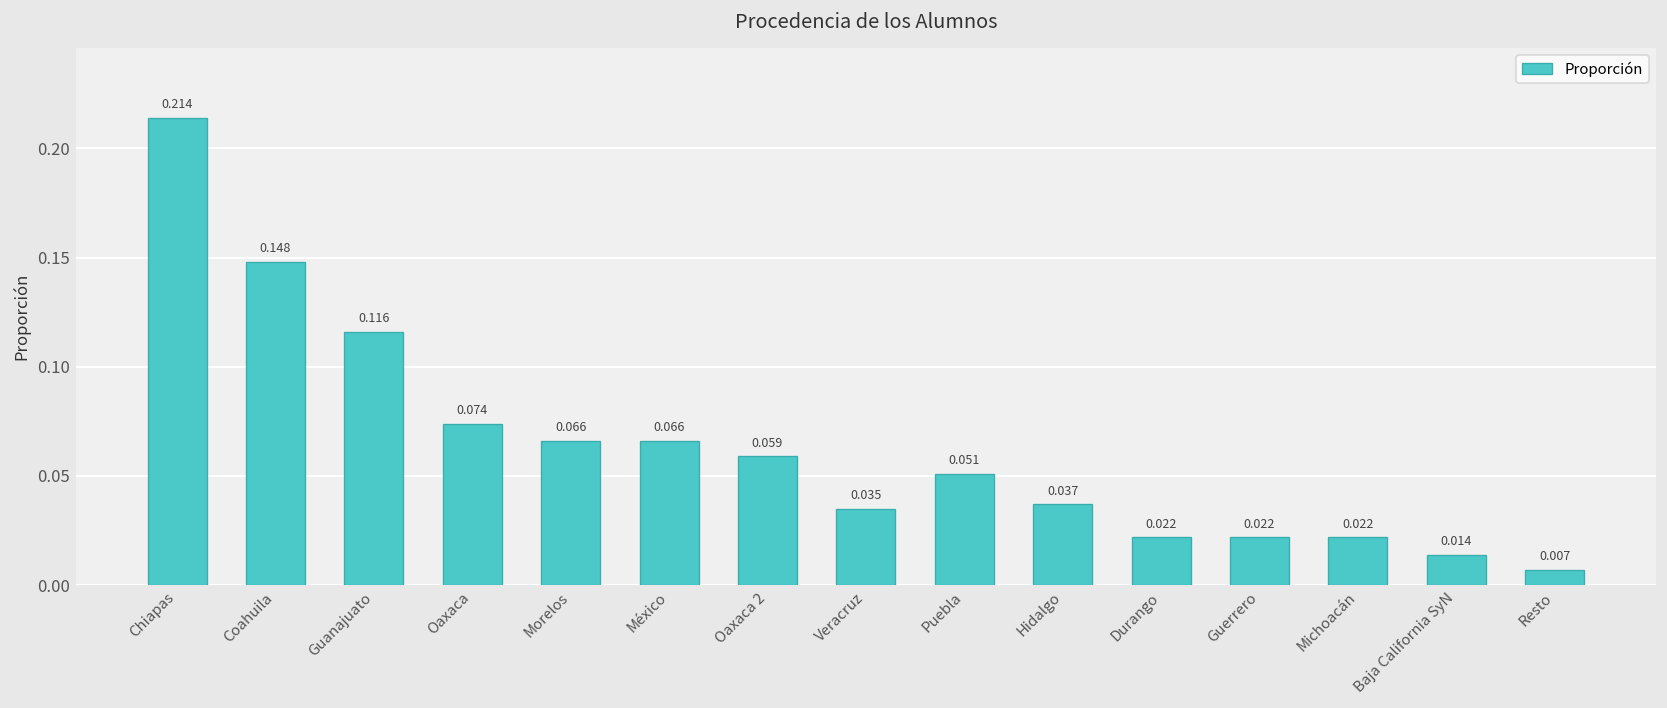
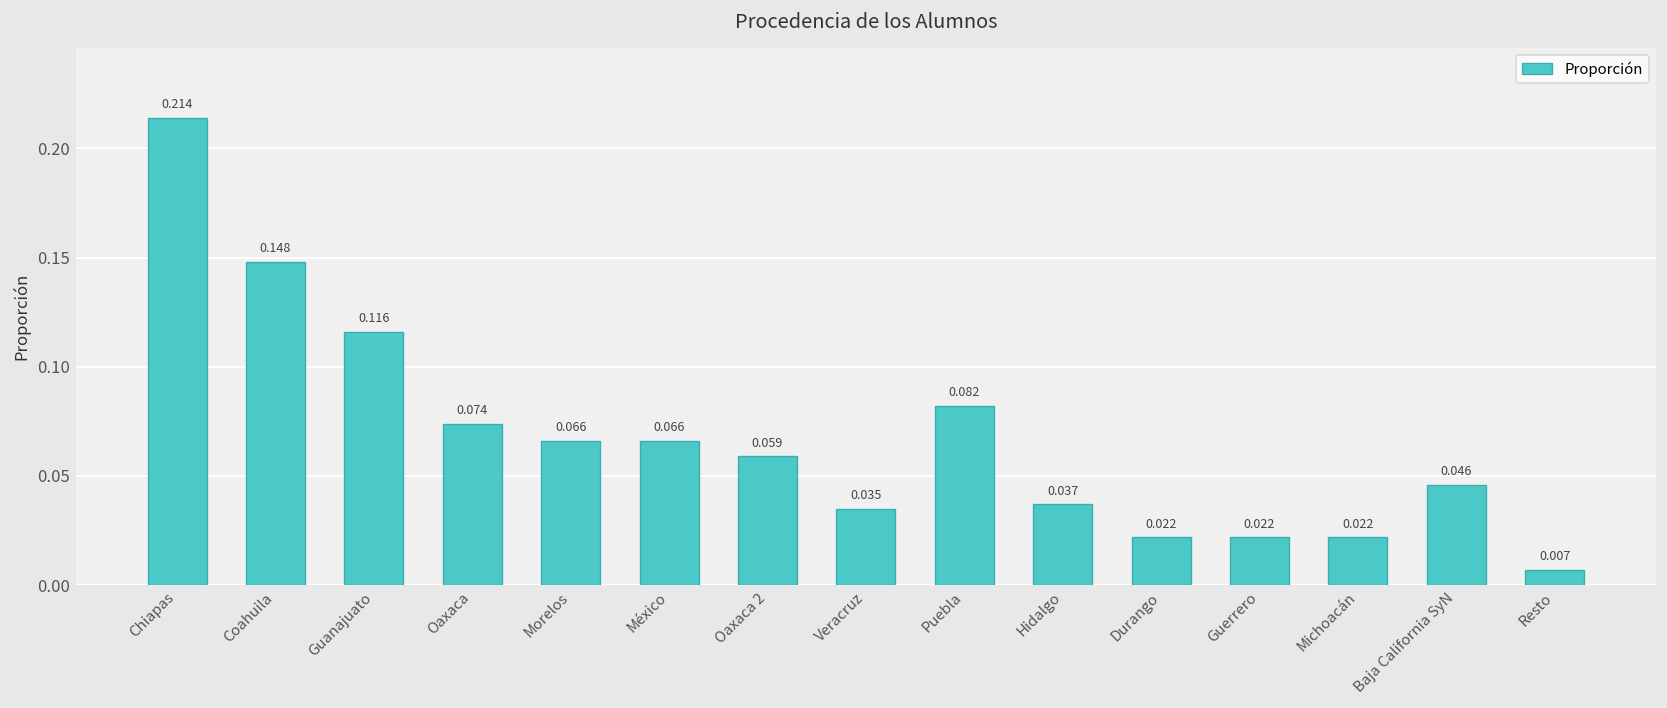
Puebla: 0.051 -> 0.082
Baja California SyN: 0.014 -> 0.046
